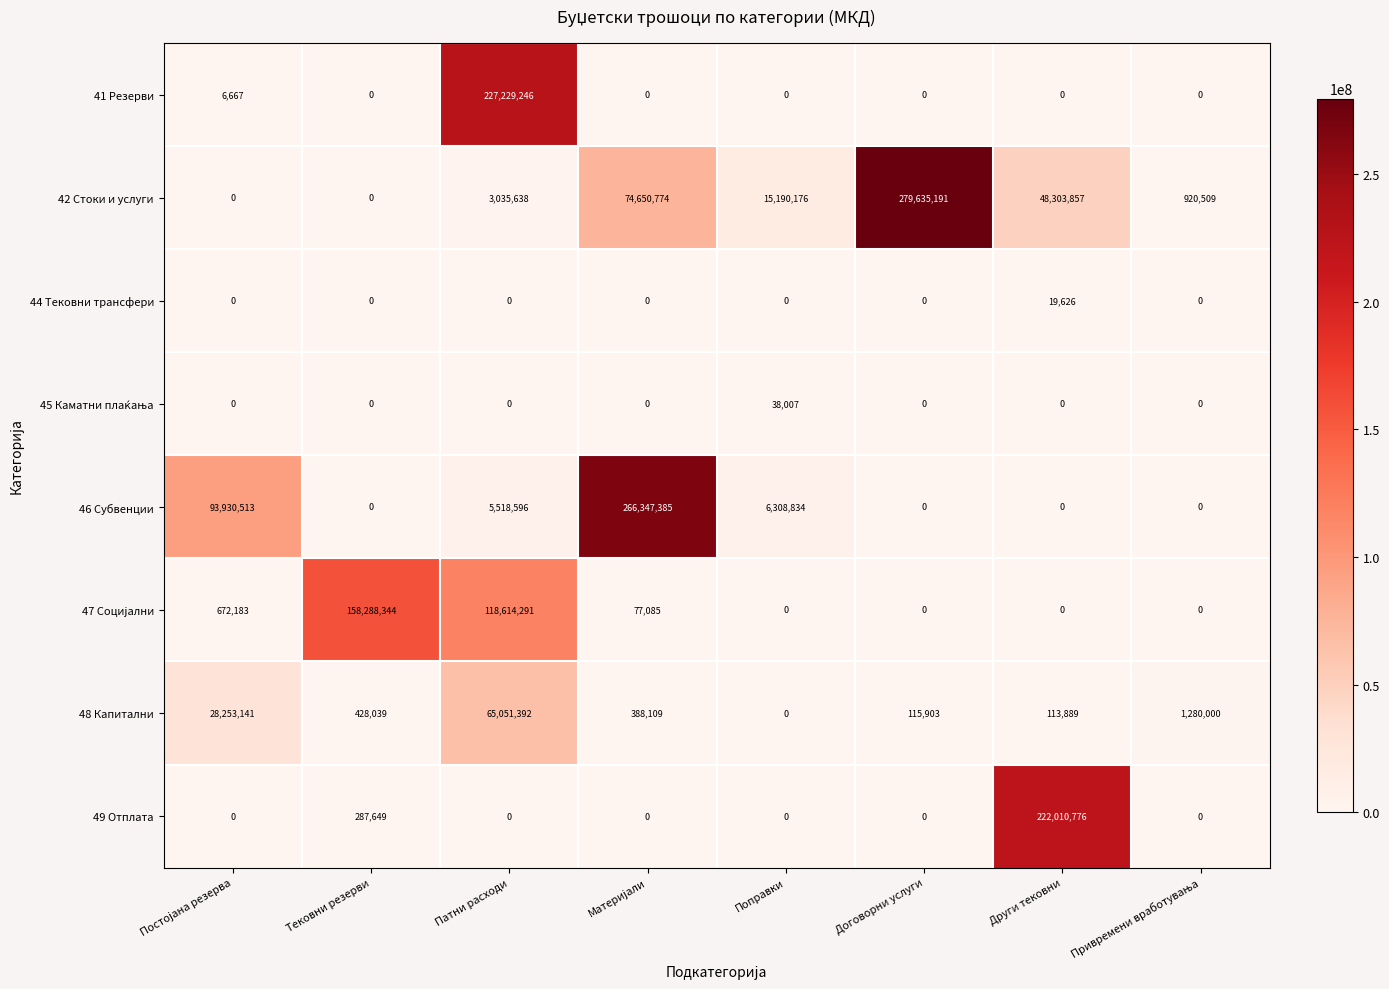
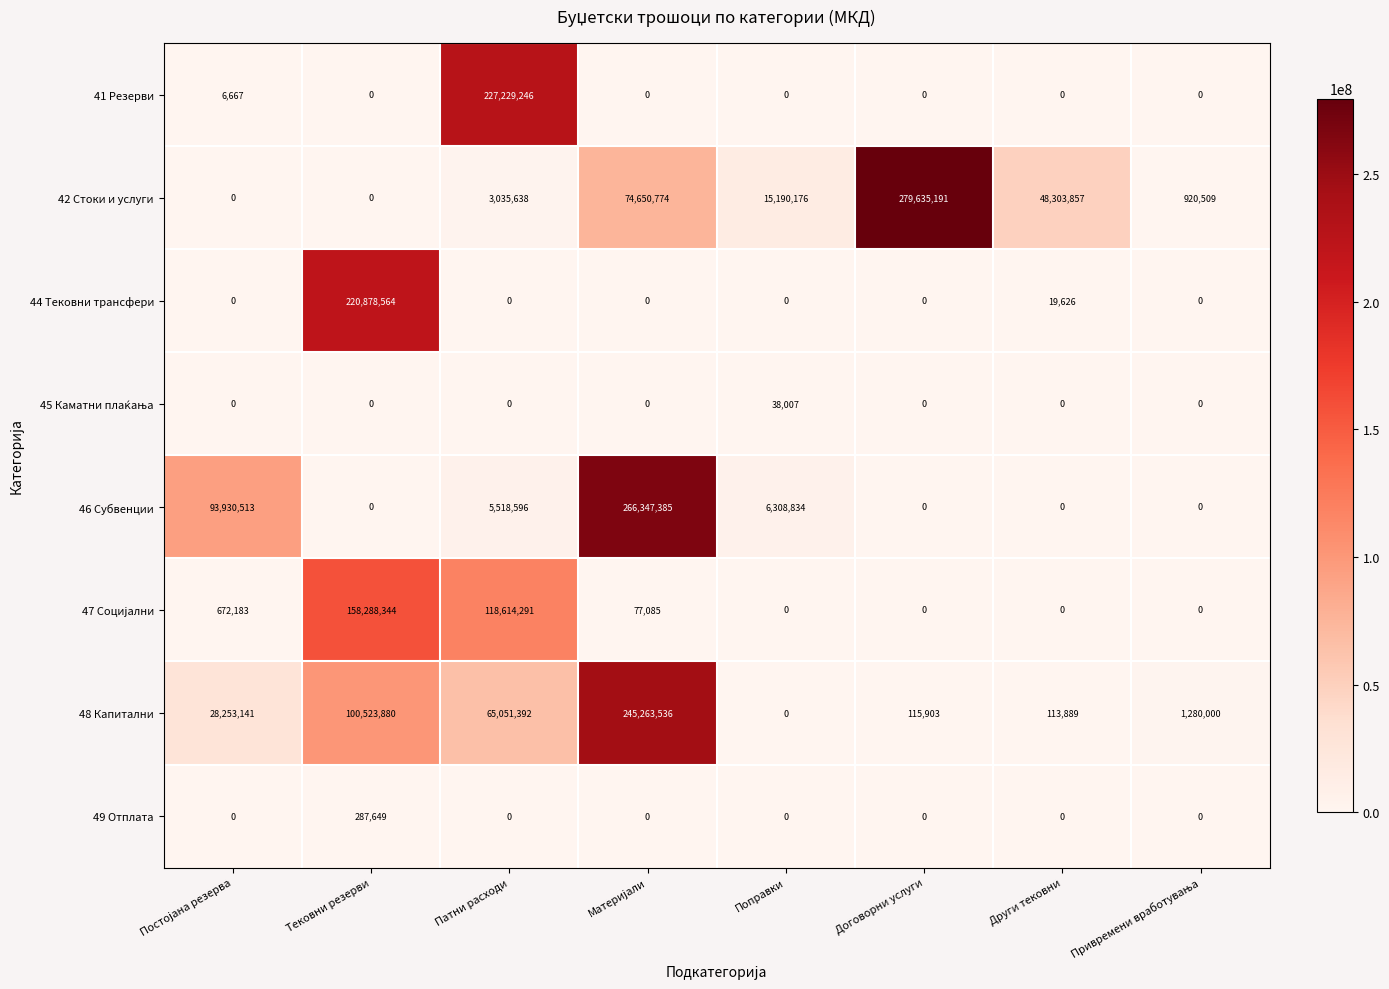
44 Тековни трансфери, Тековни резерви: 0 -> 220,878,564
48 Капитални, Тековни резерви: 428,039 -> 100,523,880
48 Капитални, Материјали: 388,109 -> 245,263,536
49 Отплата, Други тековни: 222,010,776 -> 0
